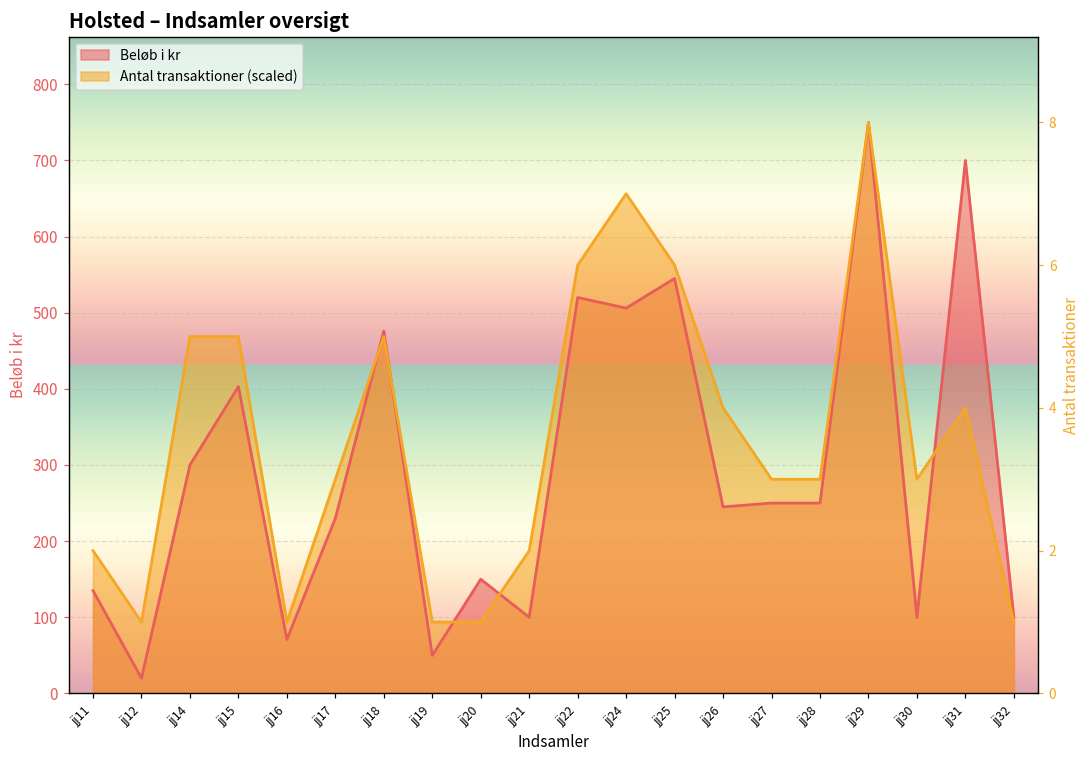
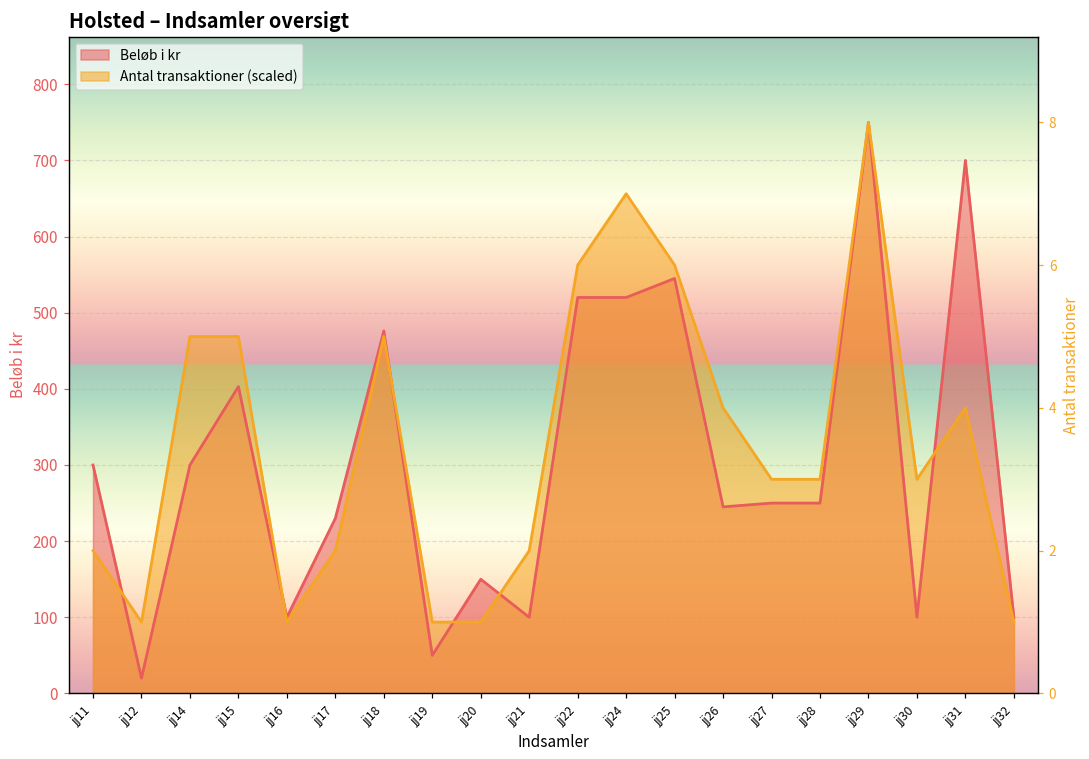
Beløb i kr, jj11: 140 -> 300
Beløb i kr, jj16: 70 -> 100
Antal transaktioner (scaled), jj17: 280 -> 190
Beløb i kr, jj24: 510 -> 520
